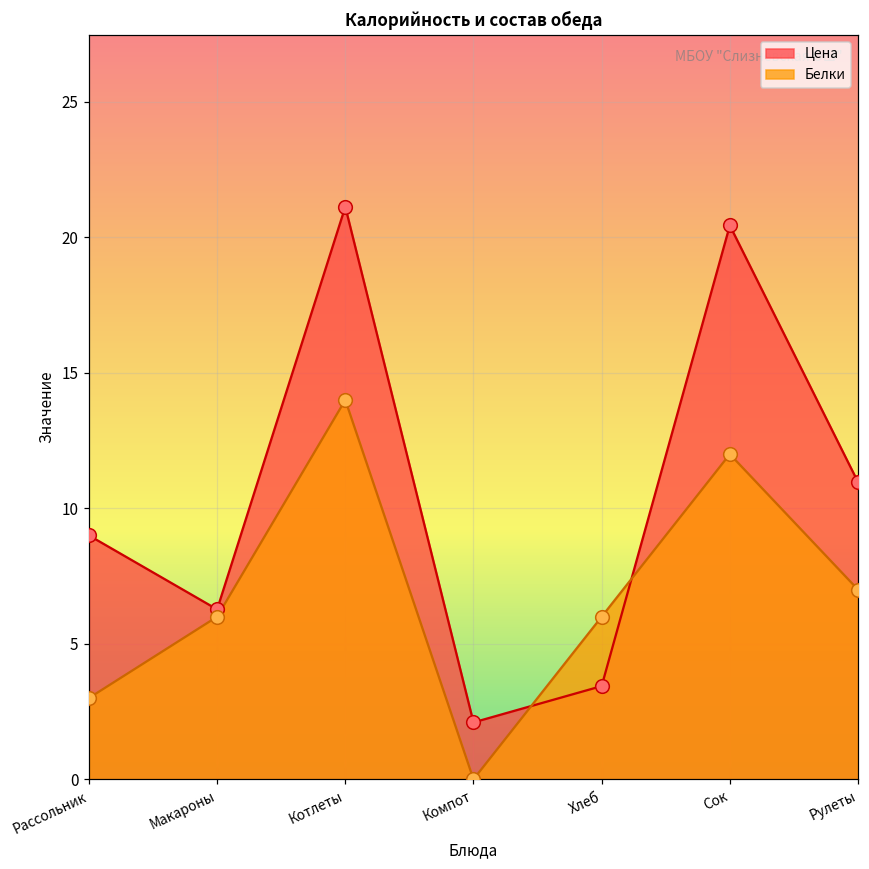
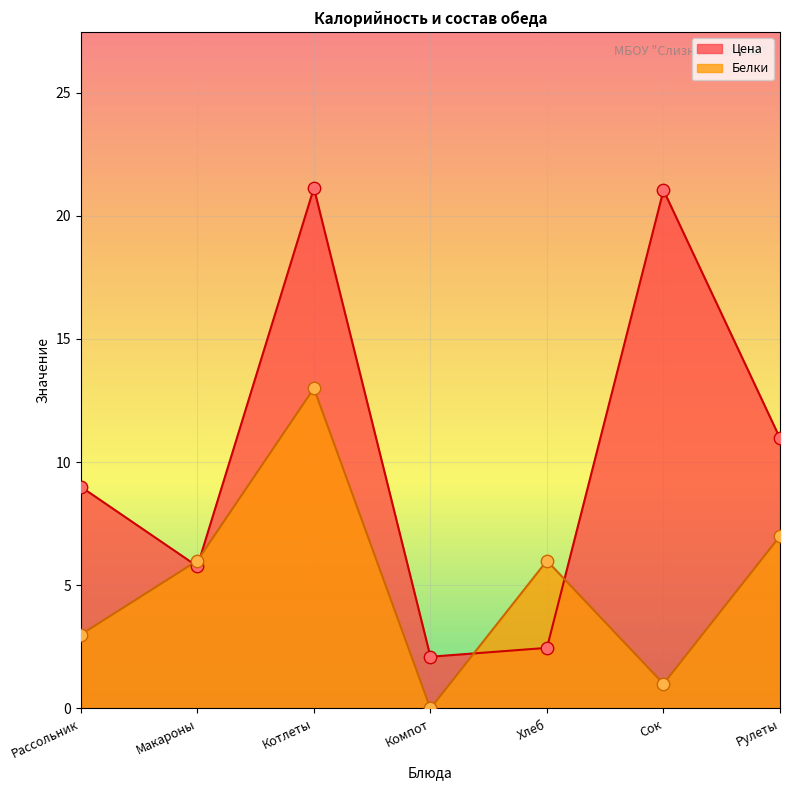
Цена, Макароны: 6.3 -> 5.8
Белки, Котлеты: 14 -> 13
Цена, Хлеб: 3.4 -> 2.5
Цена, Сок: 20.4 -> 21.0
Белки, Сок: 12 -> 1
